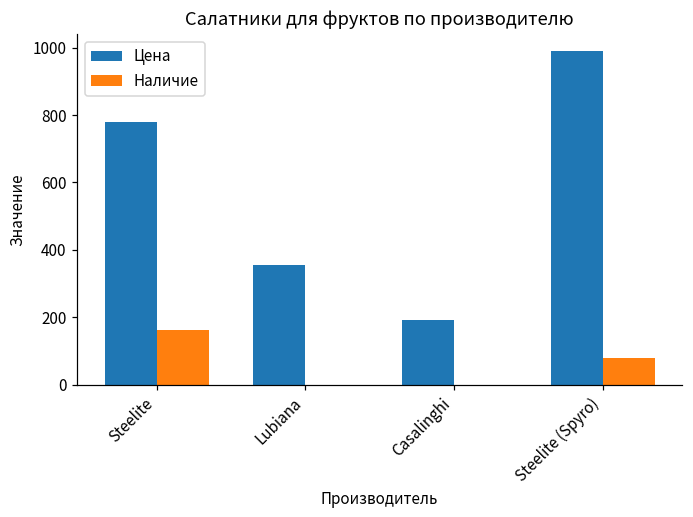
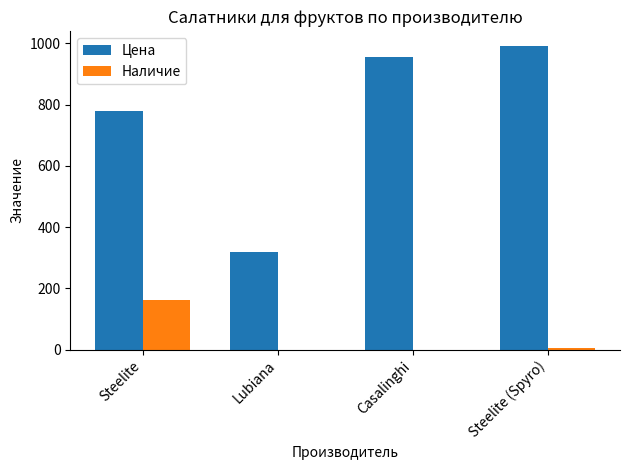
Цена, Lubiana: 350 -> 320
Цена, Casalinghi: 190 -> 960
Наличие, Steelite (Spyro): 80 -> 10
